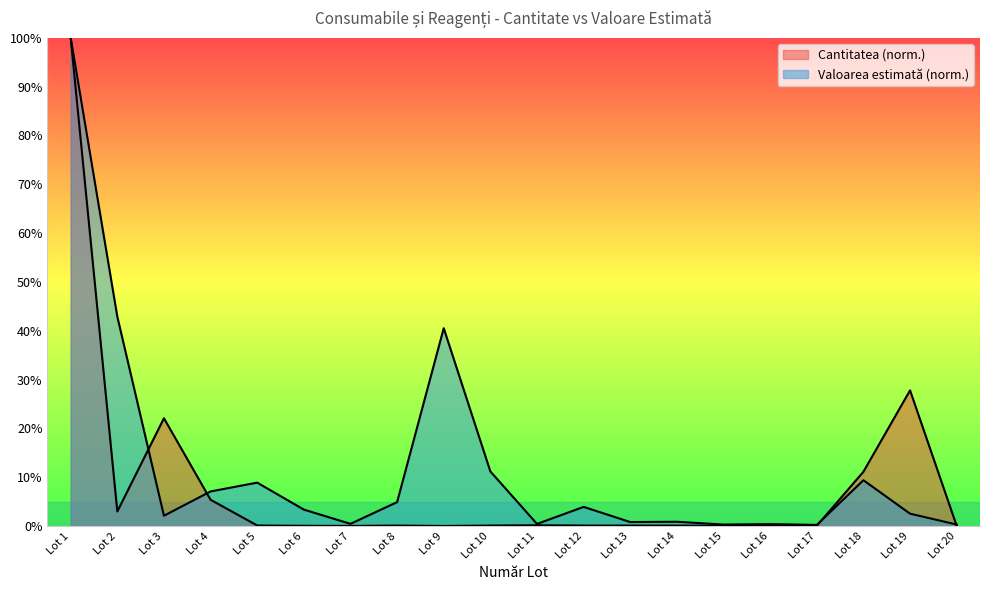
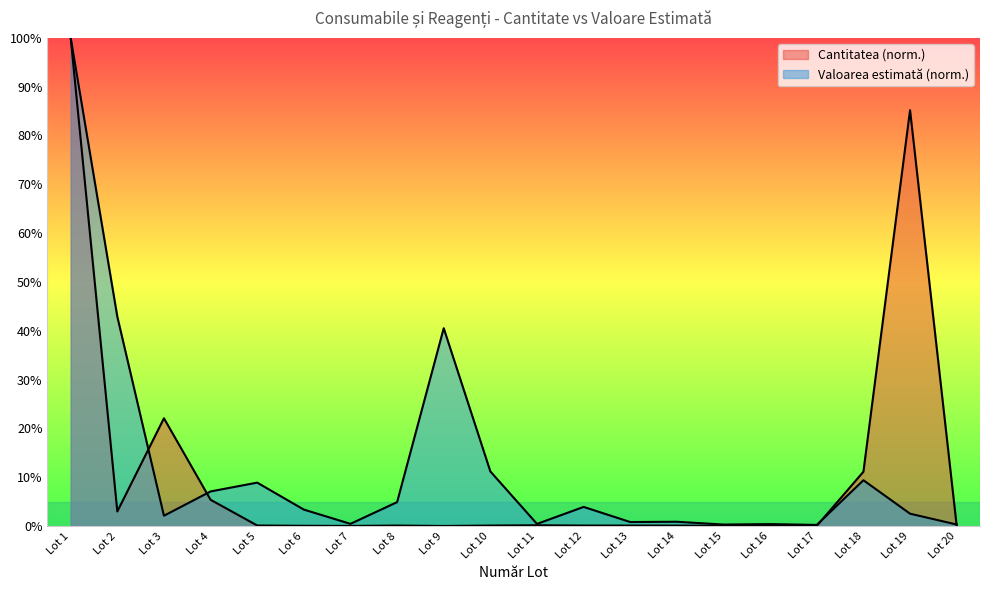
Cantitatea (norm.), Lot 19: 28% -> 85%
